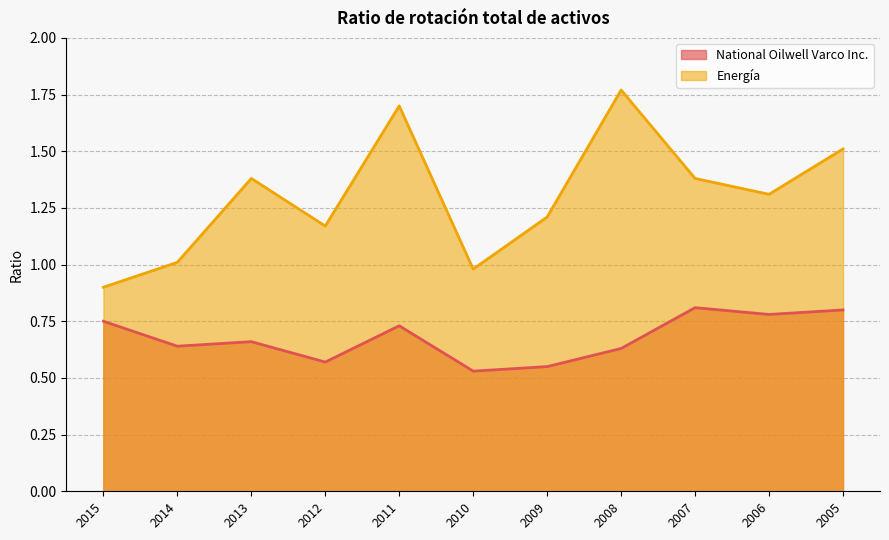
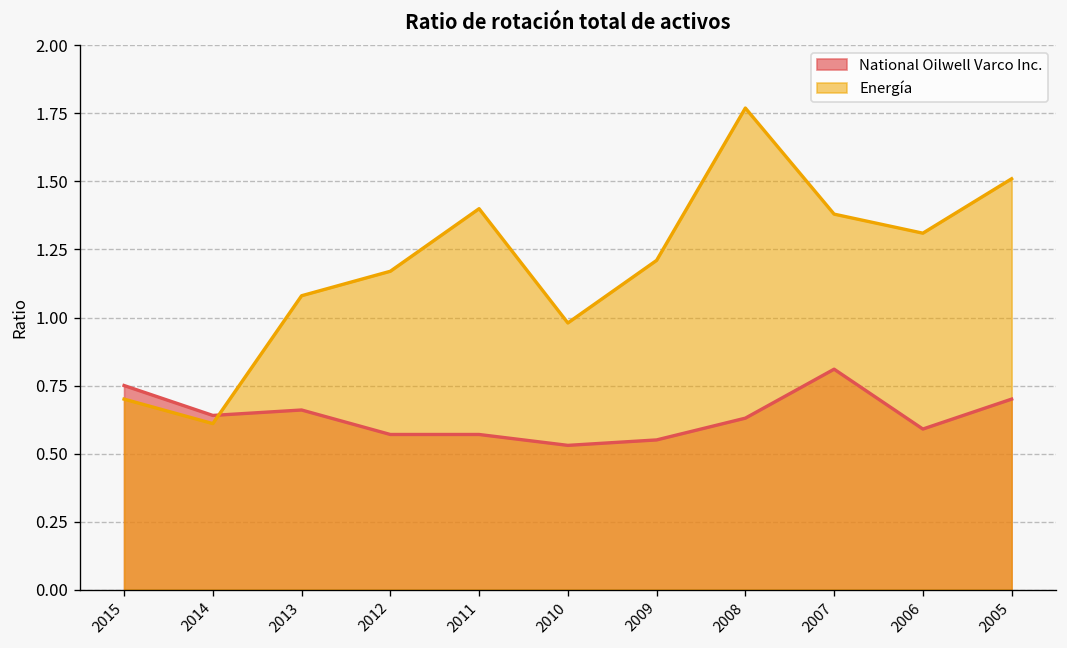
Energía, 2015: 0.9 -> 0.7
Energía, 2014: 1.01 -> 0.61
Energía, 2013: 1.38 -> 1.08
National Oilwell Varco Inc., 2011: 0.73 -> 0.57
Energía, 2011: 1.7 -> 1.4
National Oilwell Varco Inc., 2006: 0.78 -> 0.59
National Oilwell Varco Inc., 2005: 0.8 -> 0.7
